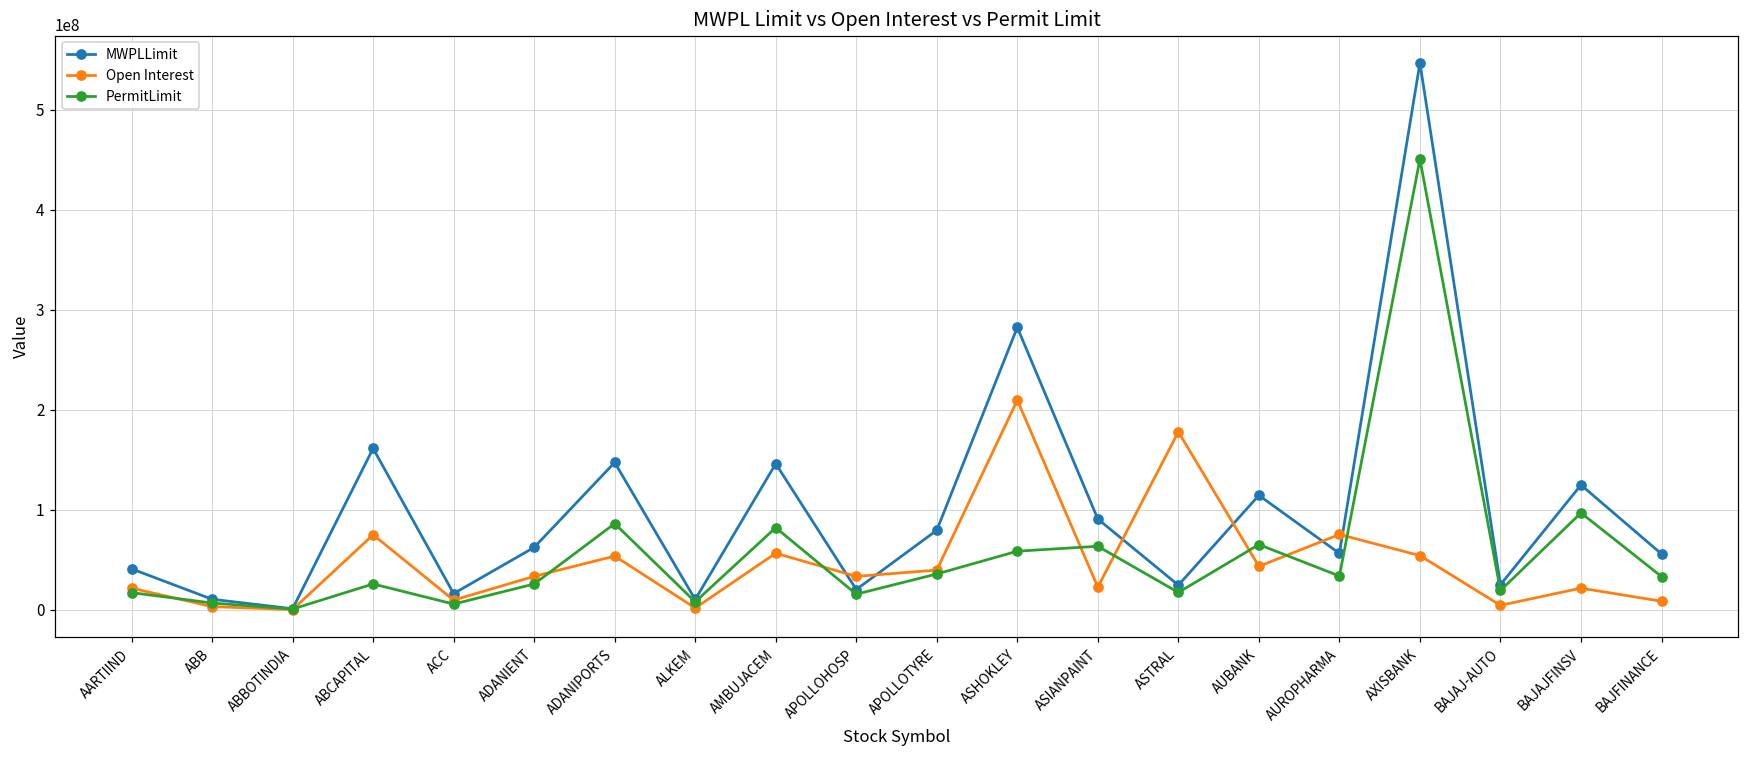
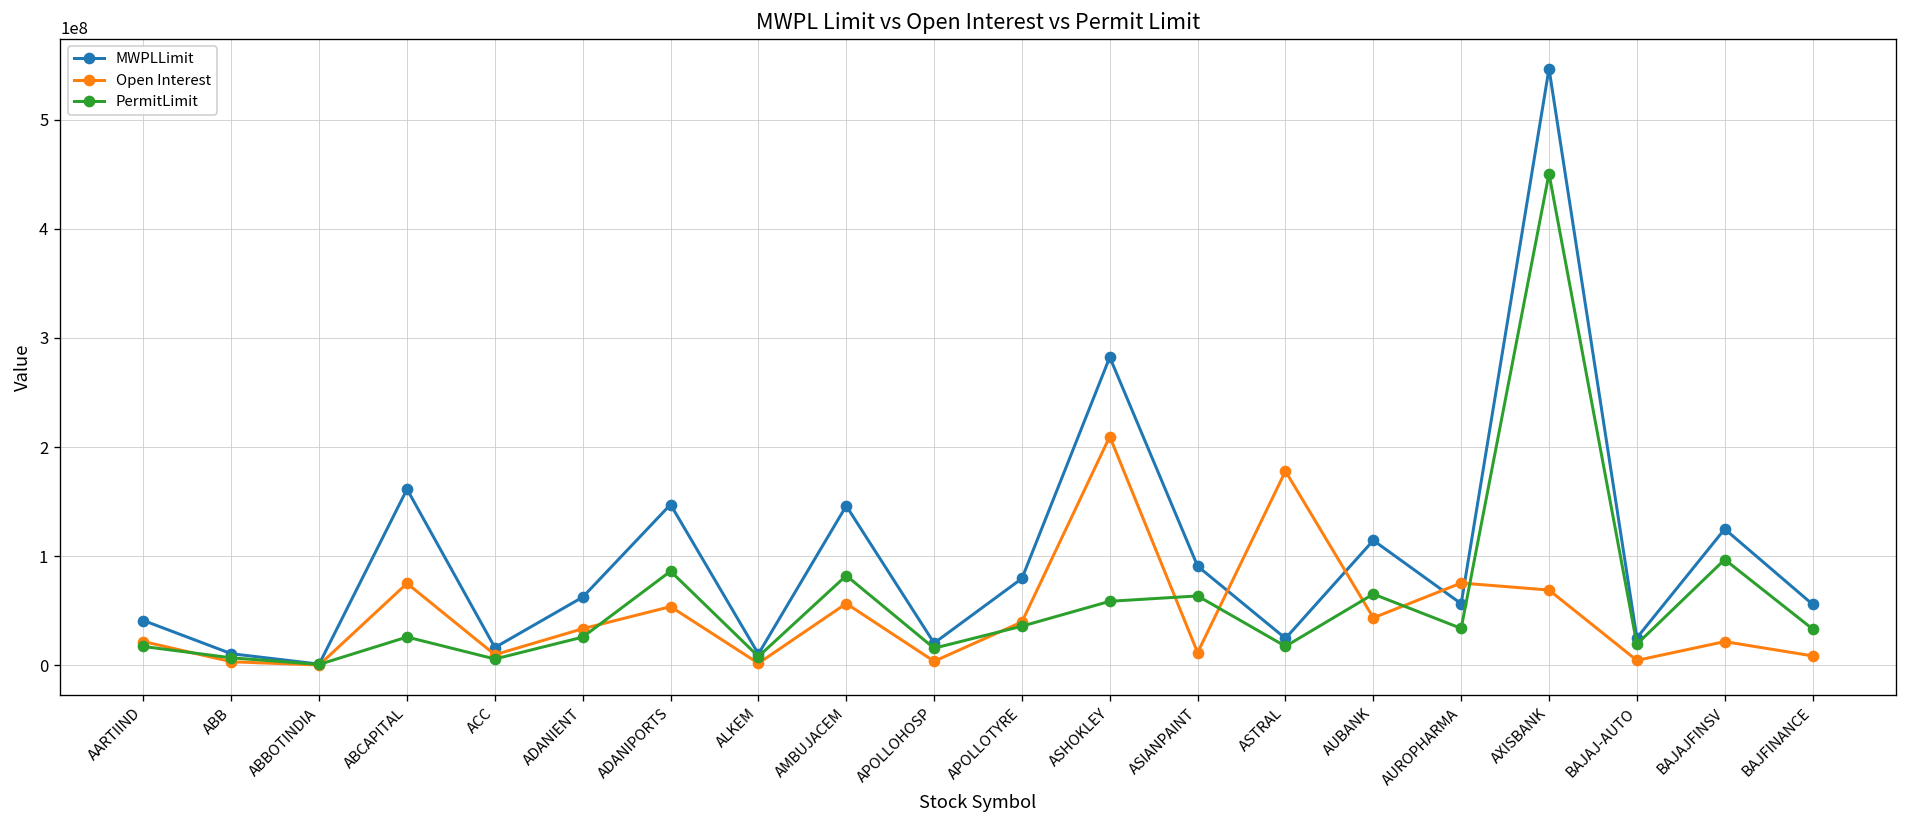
Open Interest, APOLLOHOSP: 30000000 -> 0
Open Interest, ASIANPAINT: 20000000 -> 10000000
Open Interest, AXISBANK: 50000000 -> 70000000
